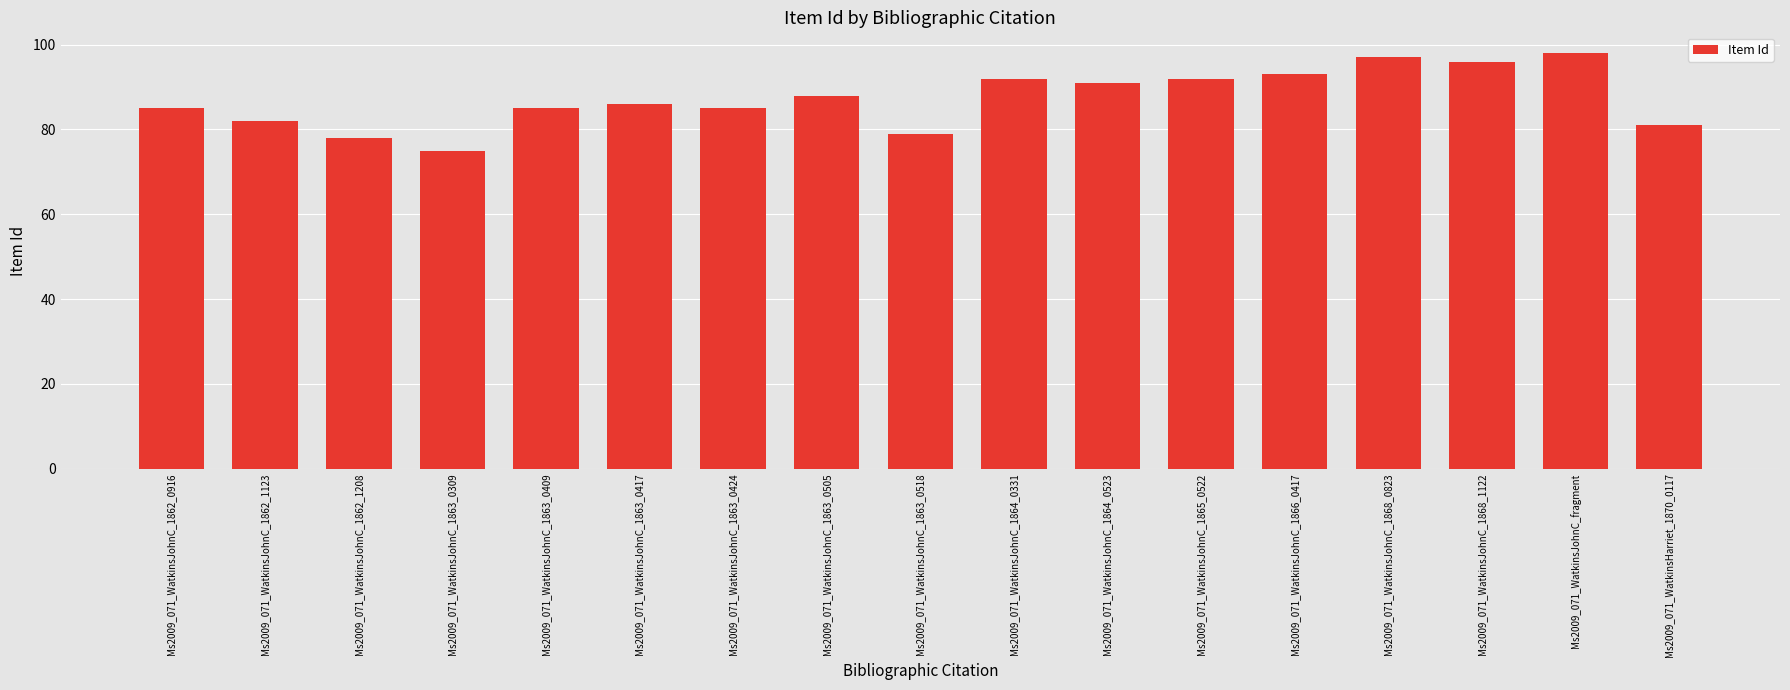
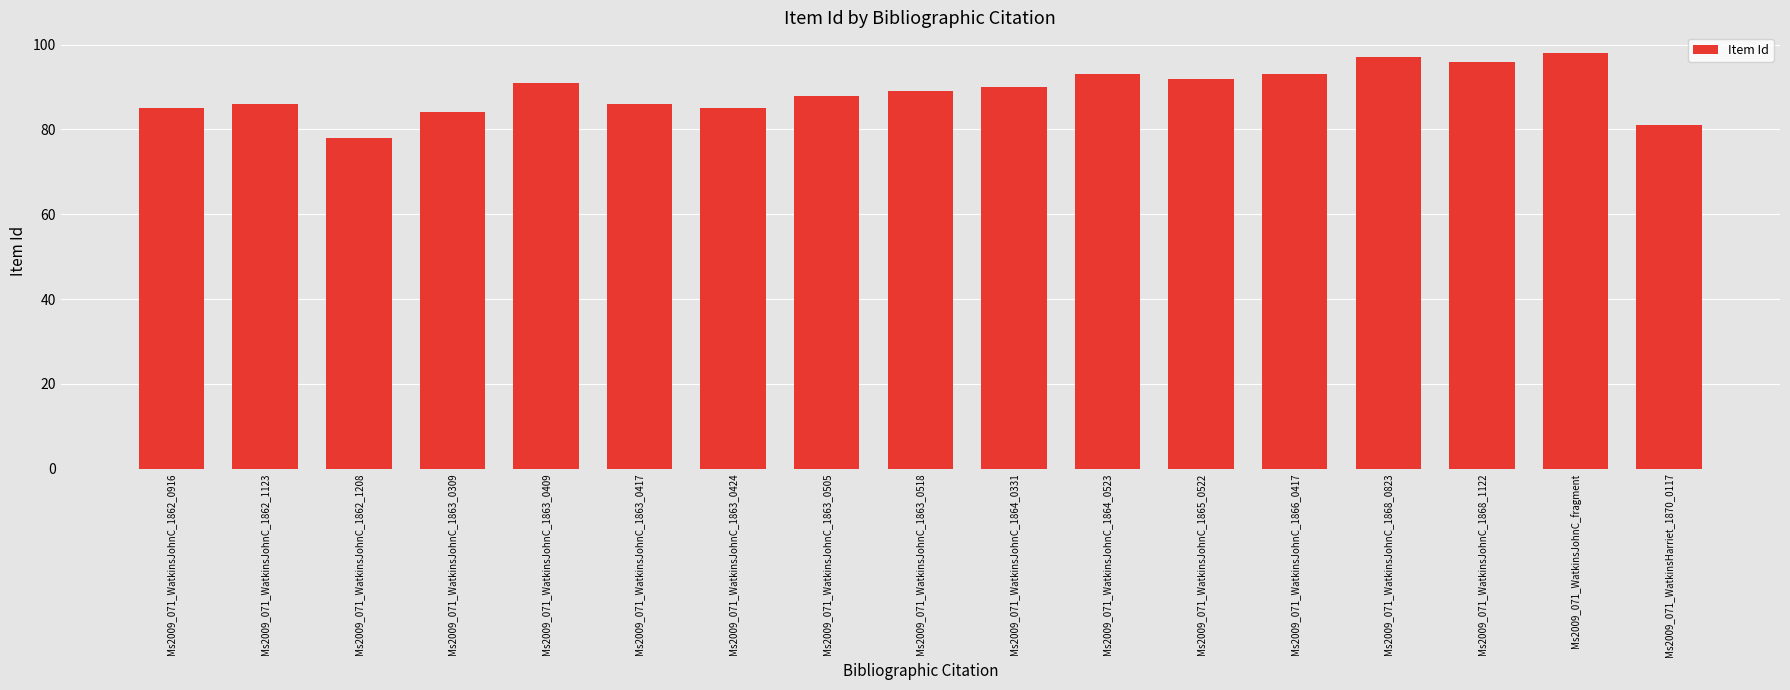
Ms2009_071_WatkinsJohnC_1862_1123: 82 -> 86
Ms2009_071_WatkinsJohnC_1863_0309: 75 -> 84
Ms2009_071_WatkinsJohnC_1863_0409: 85 -> 91
Ms2009_071_WatkinsJohnC_1863_0518: 79 -> 89
Ms2009_071_WatkinsJohnC_1864_0331: 92 -> 90
Ms2009_071_WatkinsJohnC_1864_0523: 91 -> 93
